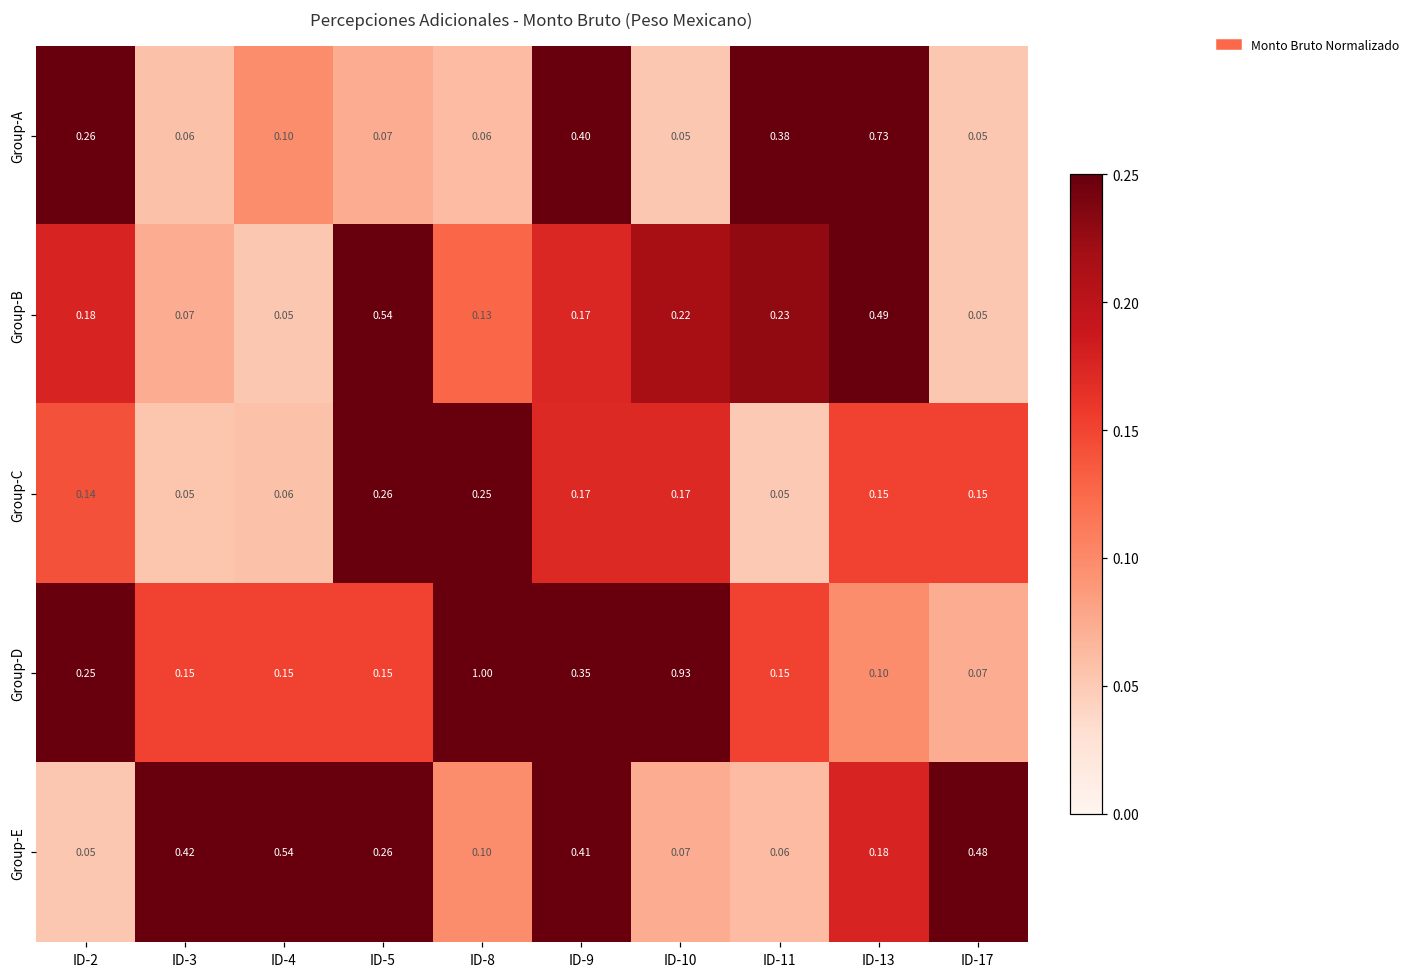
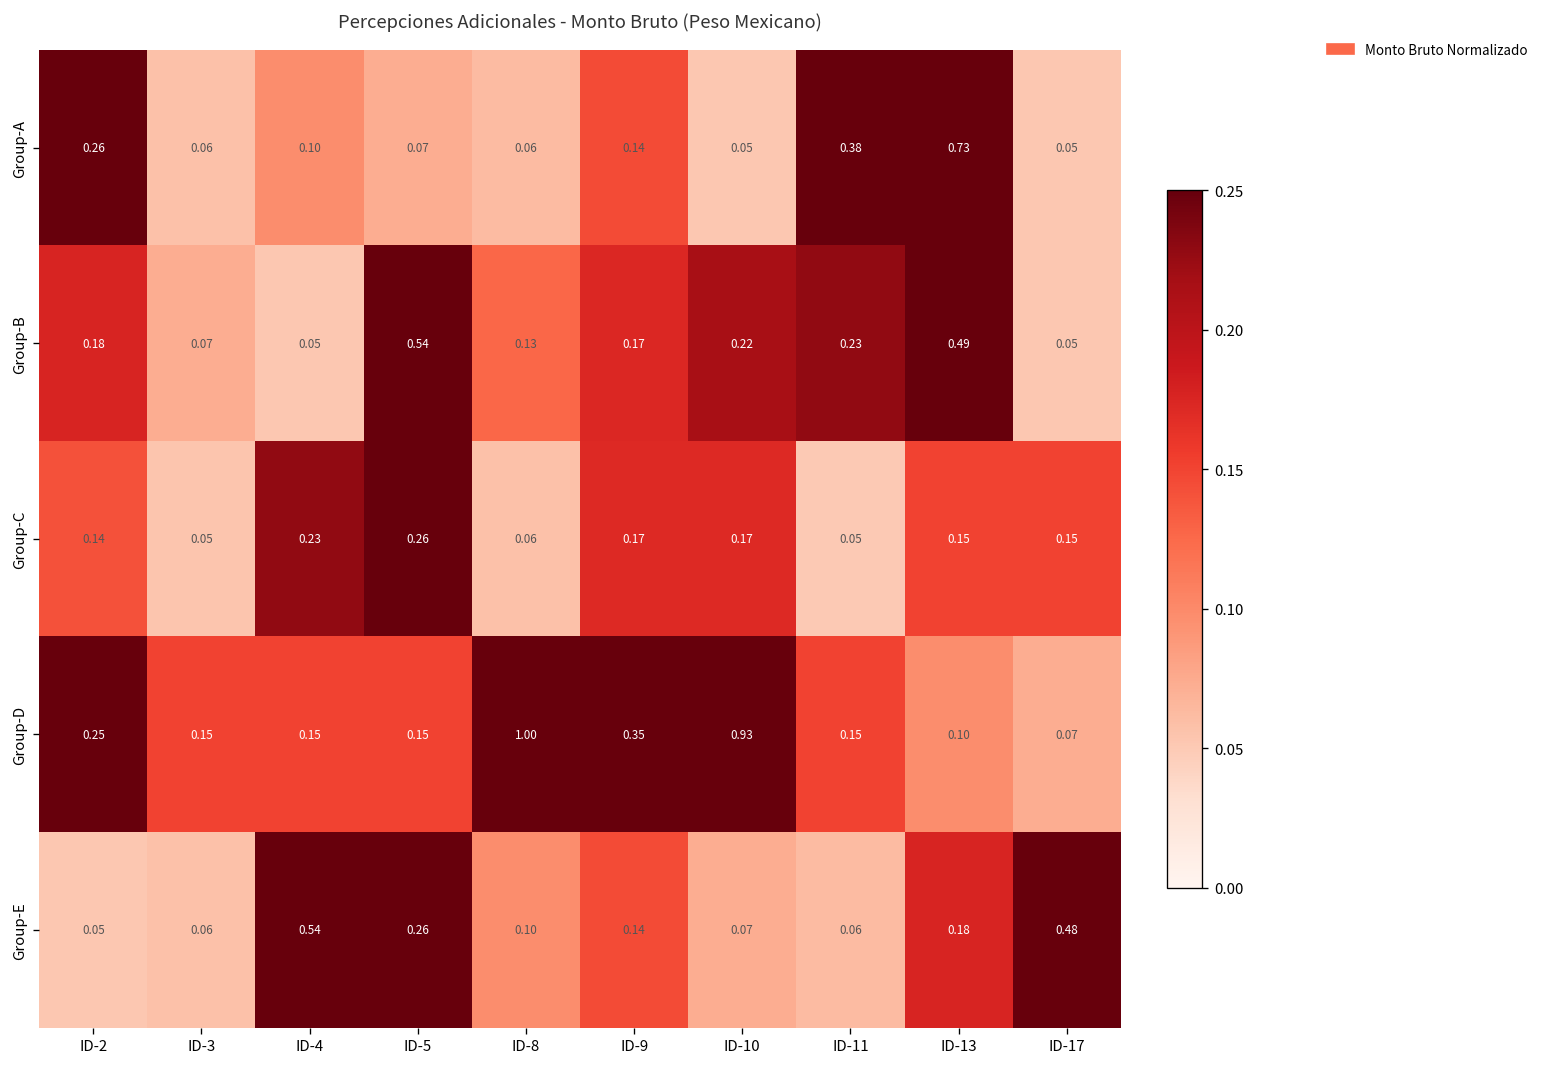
Group-A, ID-9: 0.40 -> 0.14
Group-C, ID-4: 0.06 -> 0.23
Group-C, ID-8: 0.25 -> 0.06
Group-E, ID-3: 0.42 -> 0.06
Group-E, ID-9: 0.41 -> 0.14
